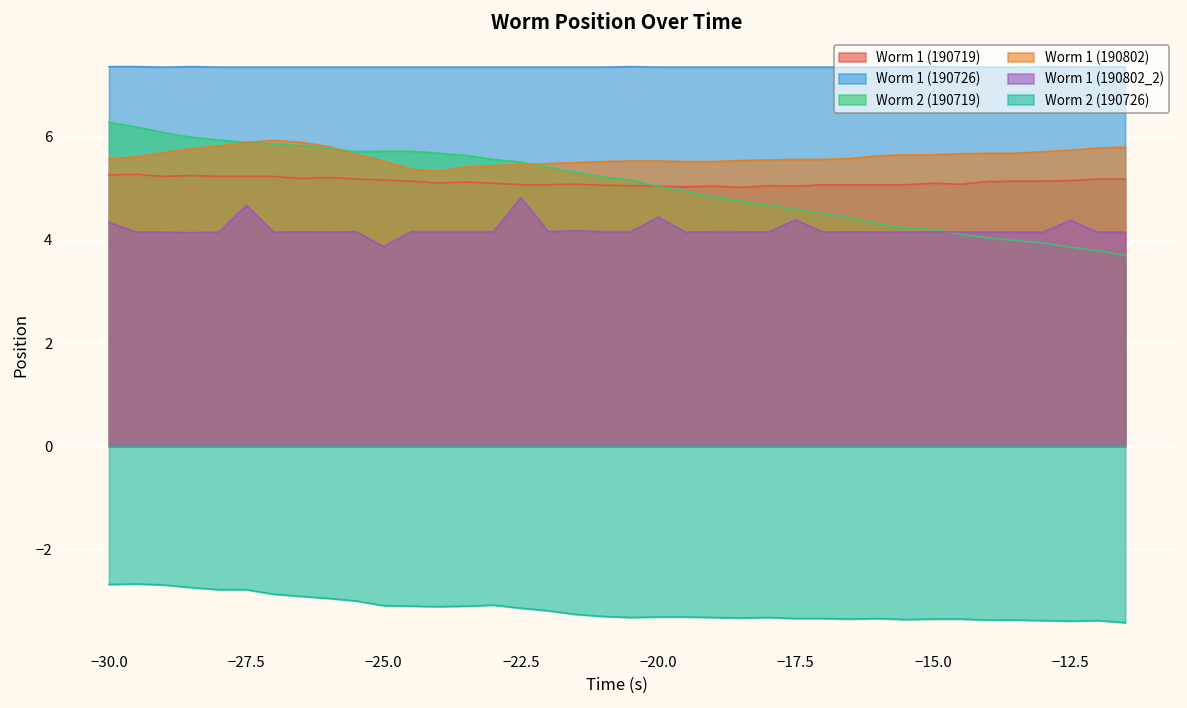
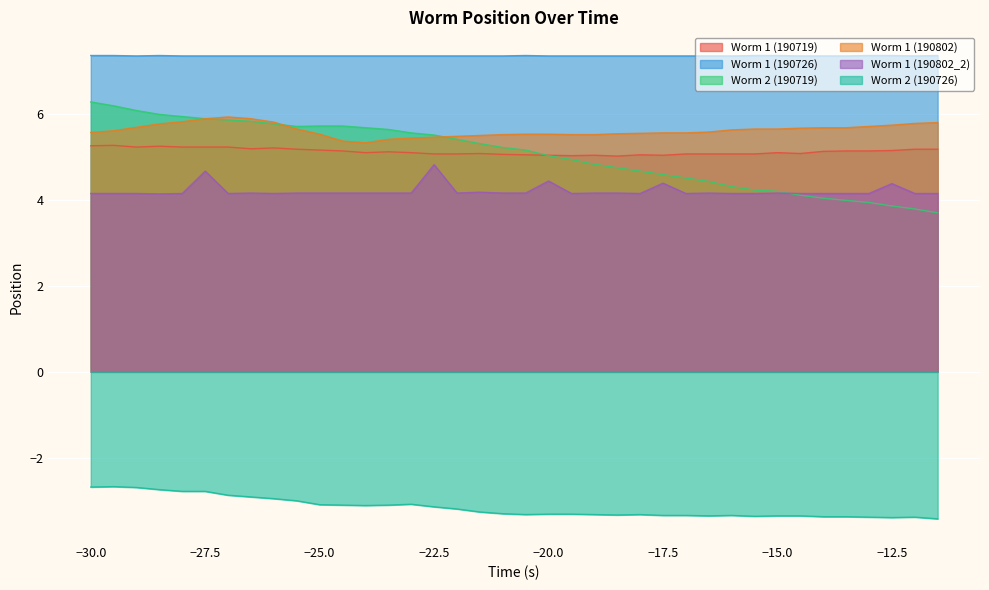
Worm 1 (190802_2), −30.0: 4.3 -> 4.2
Worm 1 (190802_2), −25.0: 3.9 -> 4.2
